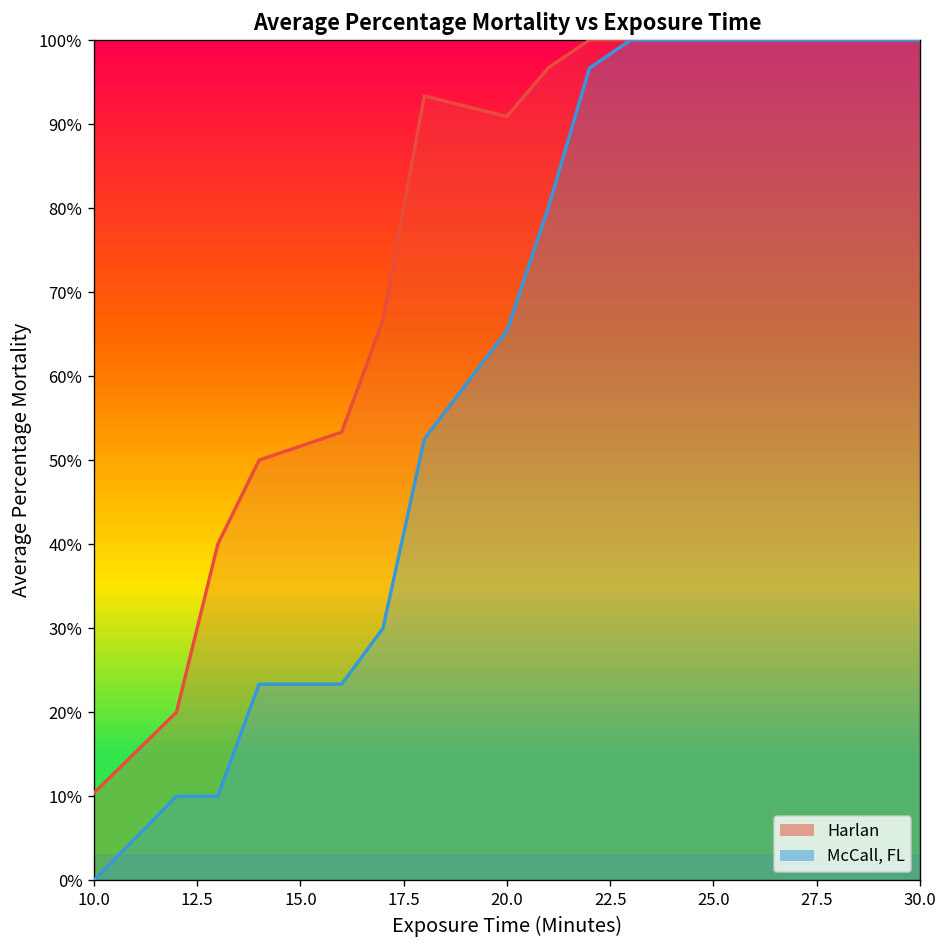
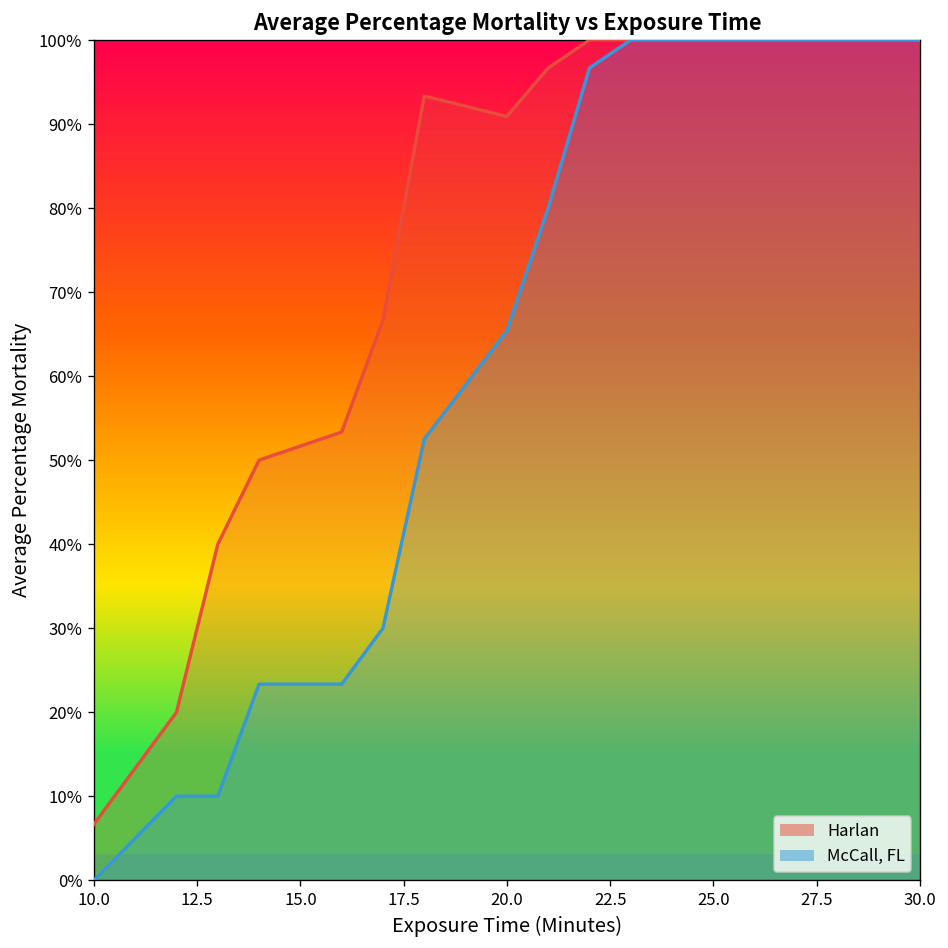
Harlan, 10.0: 10% -> 7%
